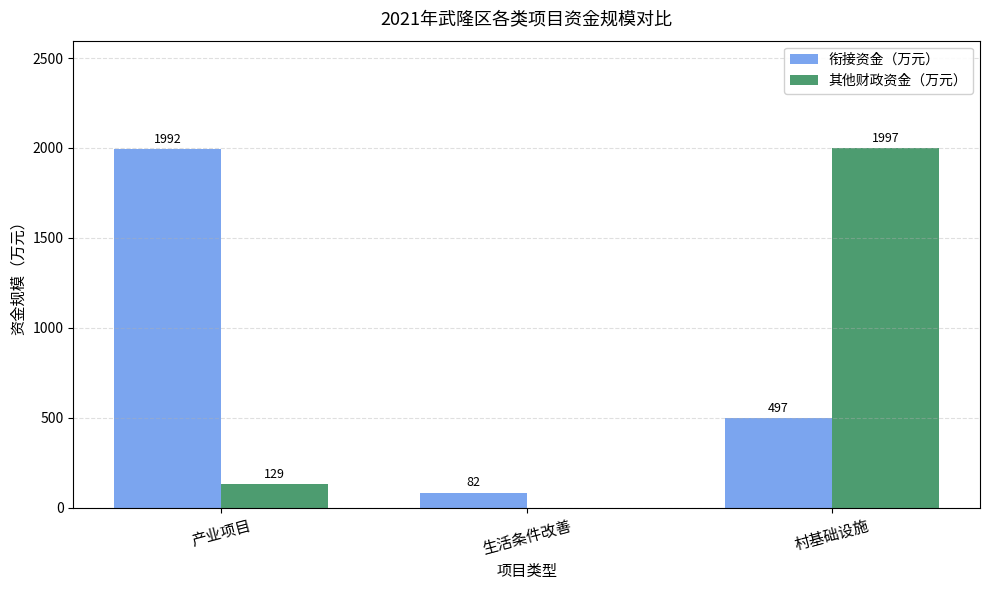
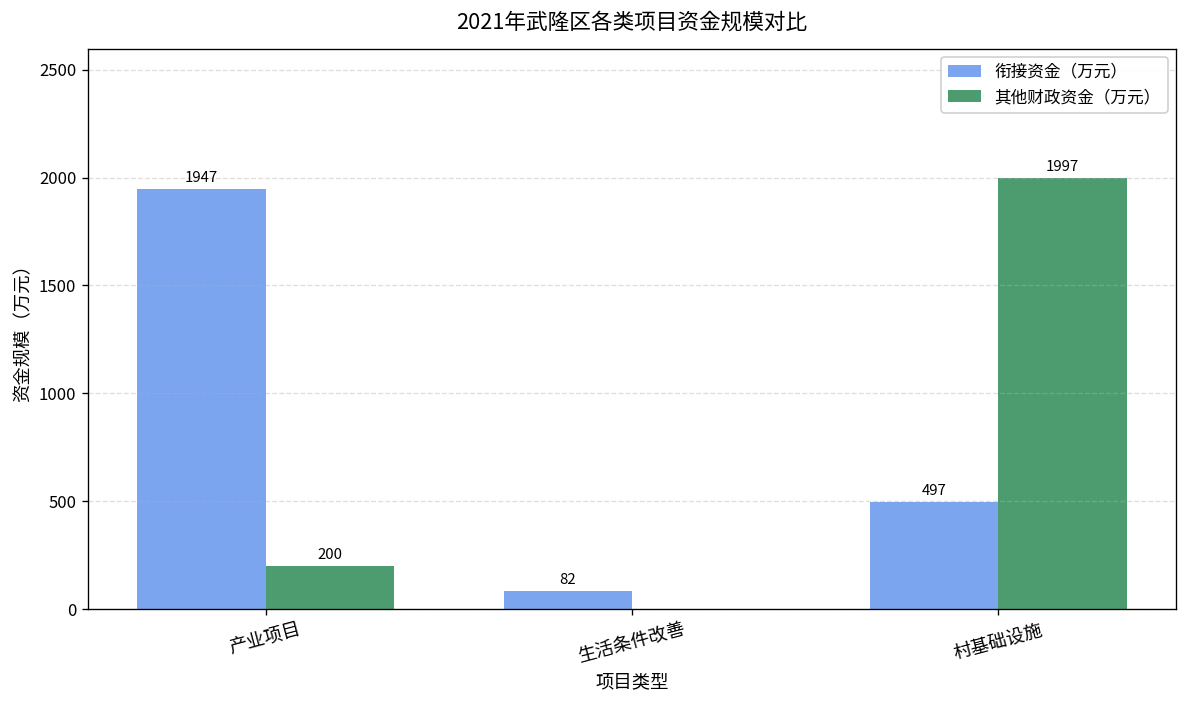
衔接资金（万元）, 产业项目: 1992 -> 1947
其他财政资金（万元）, 产业项目: 129 -> 200
